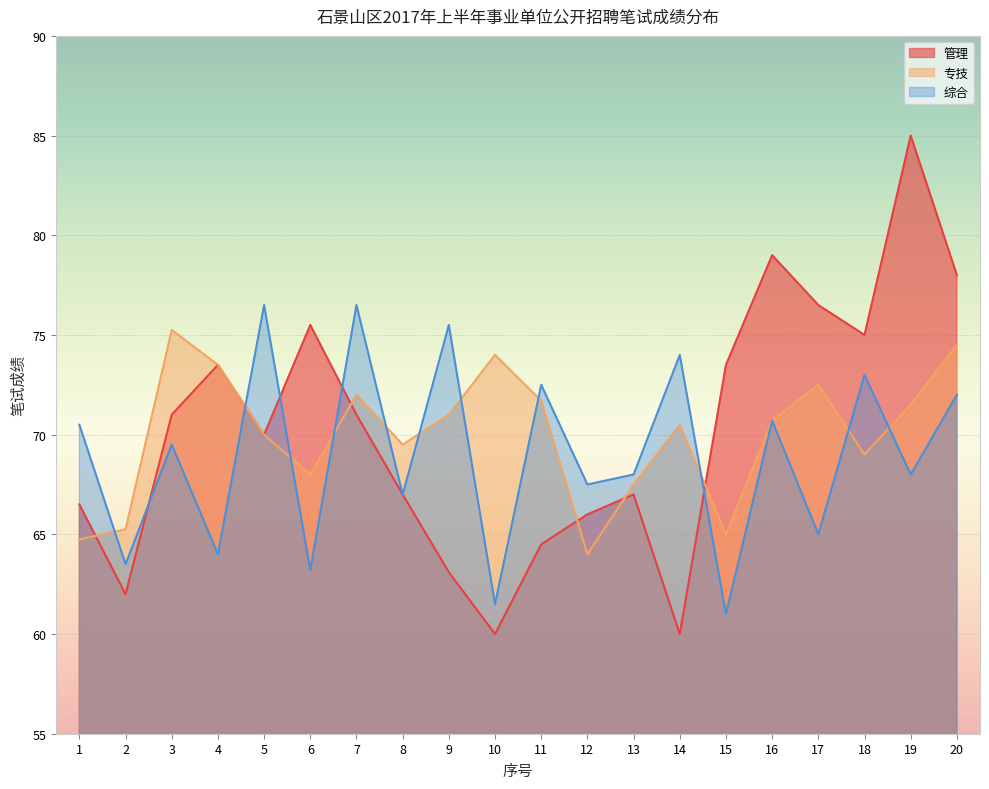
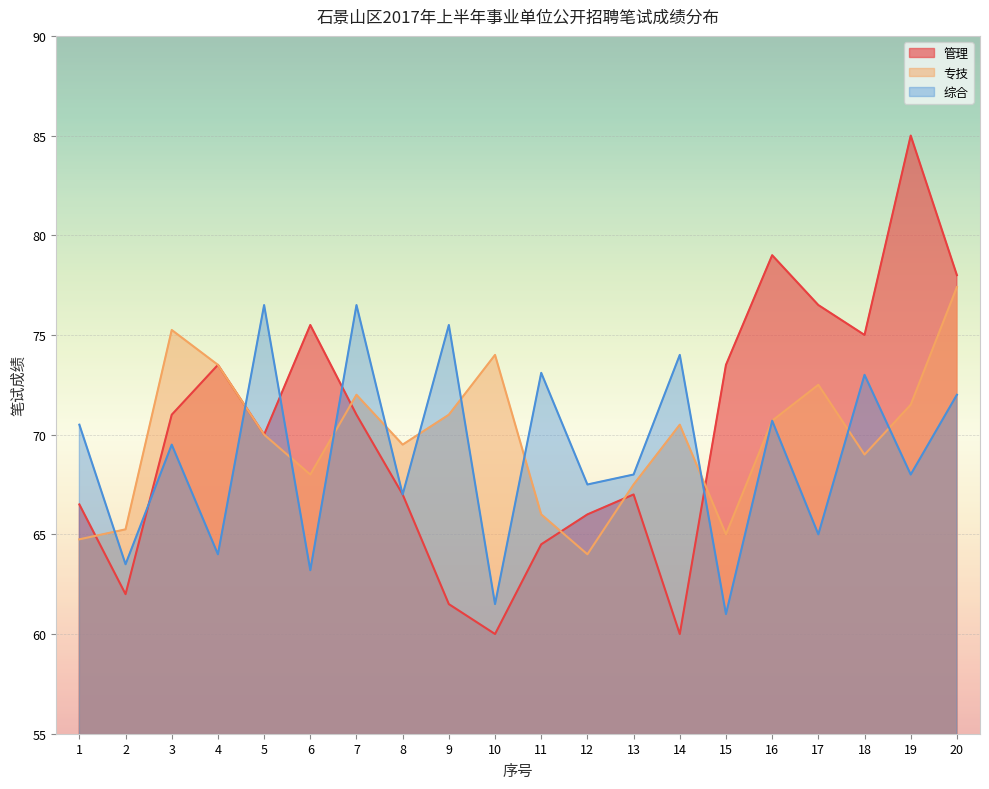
管理, 9: 63.1 -> 61.5
专技, 11: 71.7 -> 66.0
综合, 11: 72.5 -> 73.1
专技, 20: 74.5 -> 77.4
